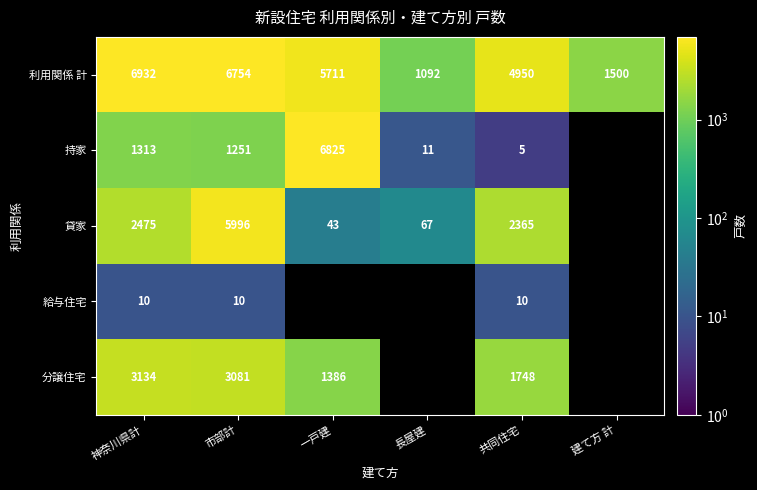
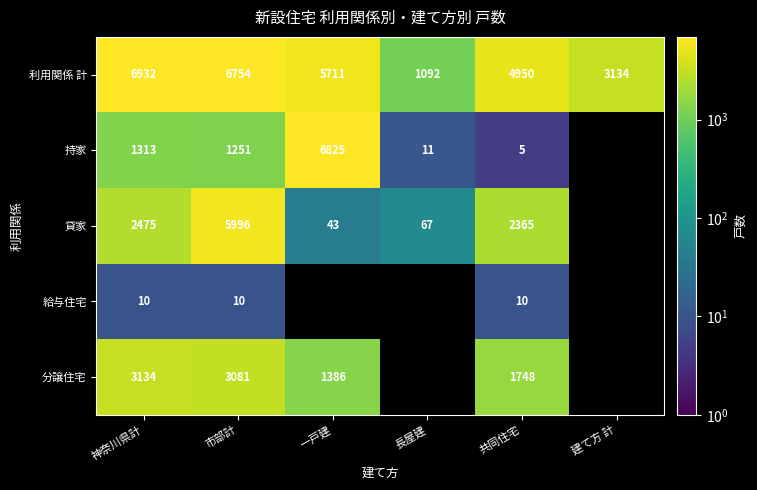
利用関係 計, 建て方 計: 1500 -> 3134
